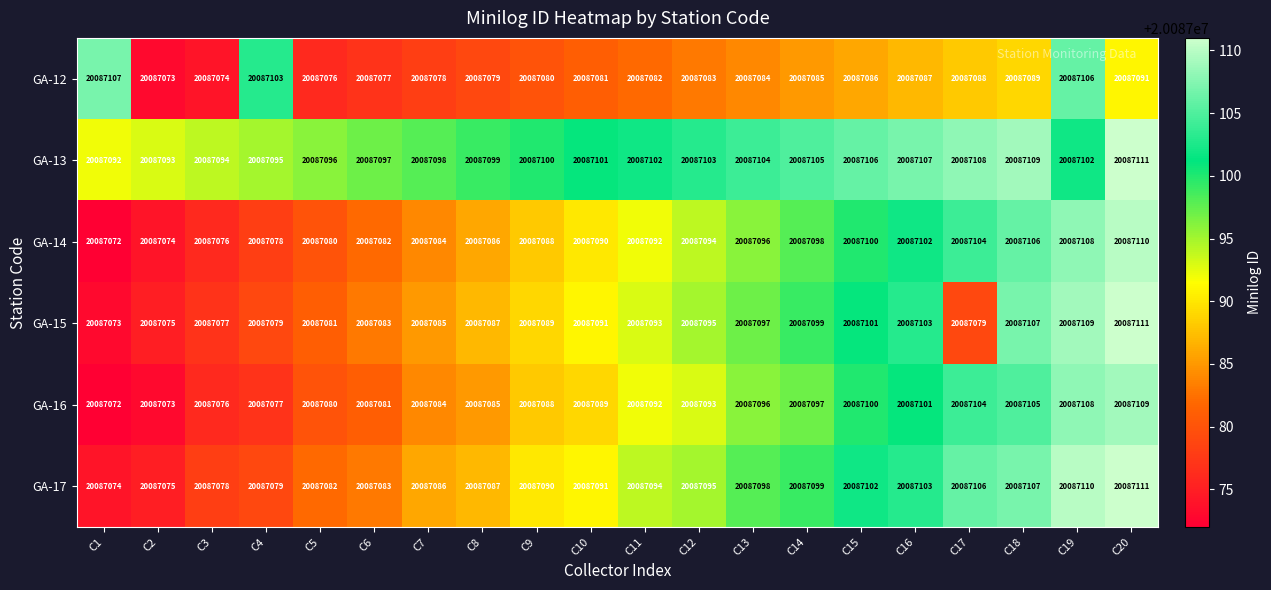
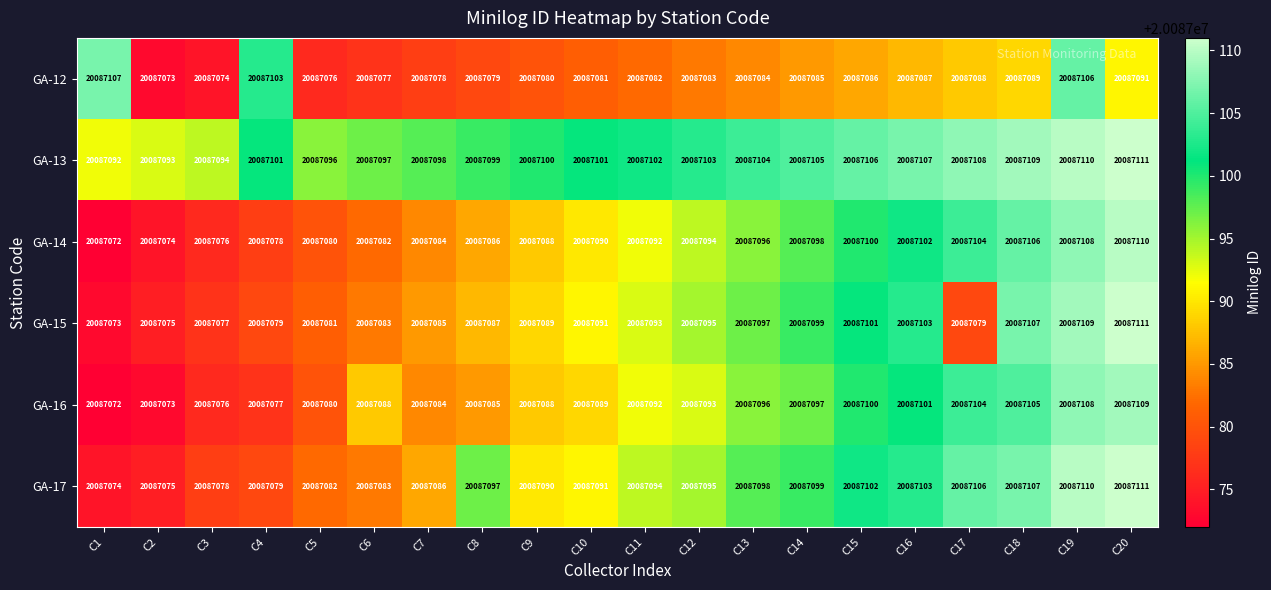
GA-13, C4: 20087095 -> 20087101
GA-13, C19: 20087102 -> 20087110
GA-16, C6: 20087081 -> 20087088
GA-17, C8: 20087087 -> 20087097
